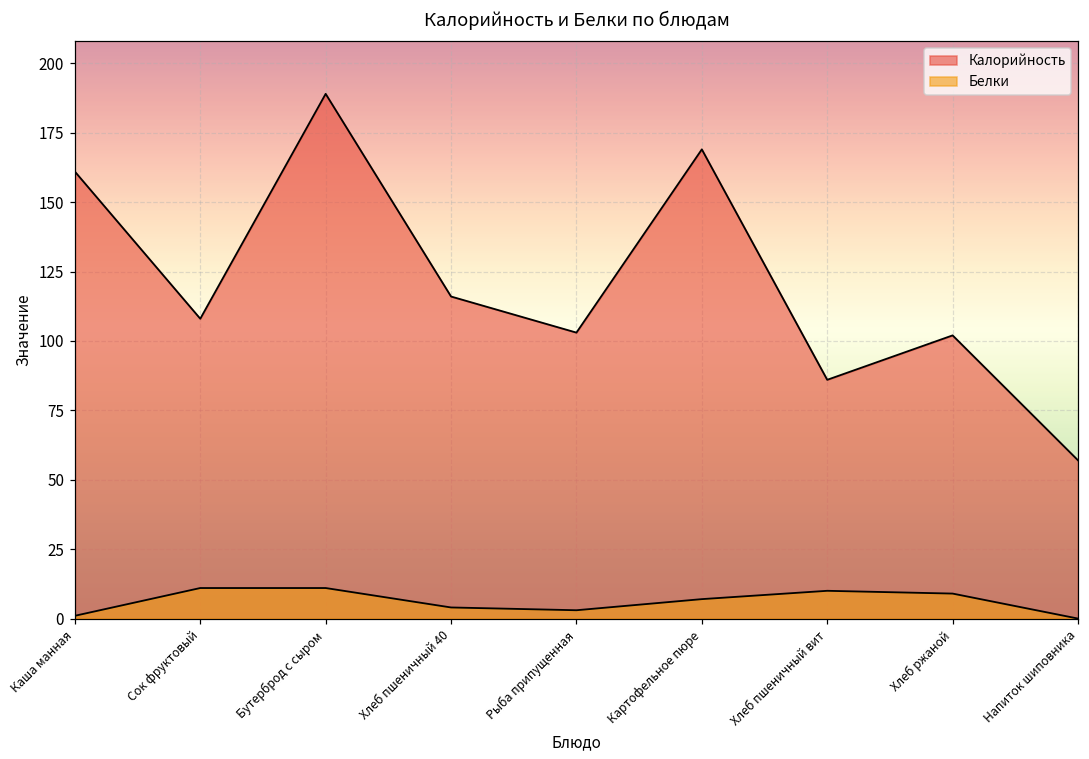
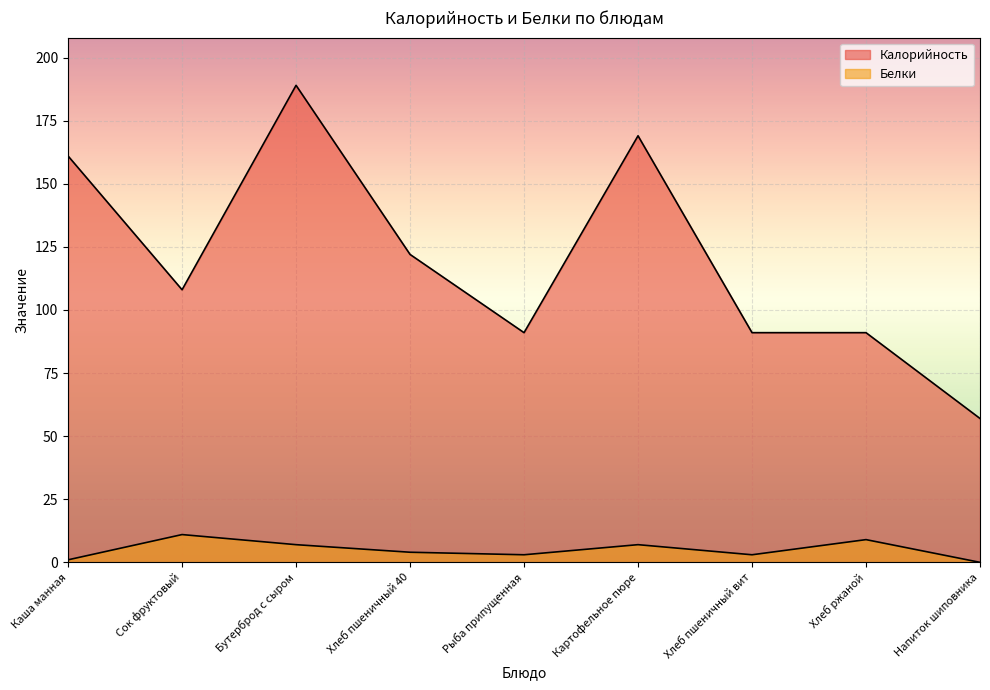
Белки, Бутерброд с сыром: 11 -> 7
Калорийность, Хлеб пшеничный 40: 116 -> 122
Калорийность, Рыба припущенная: 103 -> 91
Калорийность, Хлеб пшеничный вит: 86 -> 91
Белки, Хлеб пшеничный вит: 10 -> 3
Калорийность, Хлеб ржаной: 102 -> 91
